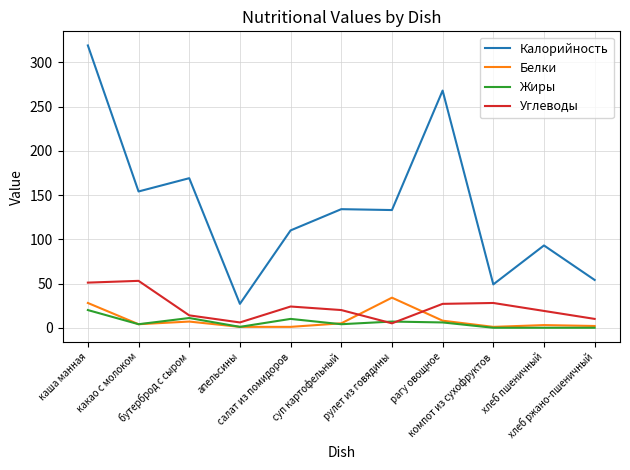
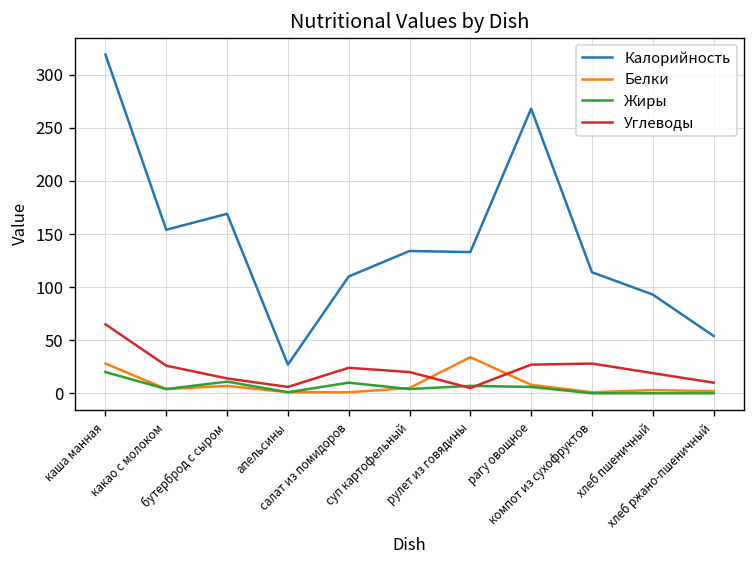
Углеводы, каша манная: 50 -> 70
Углеводы, какао с молоком: 50 -> 30
Калорийность, компот из сухофруктов: 50 -> 110
